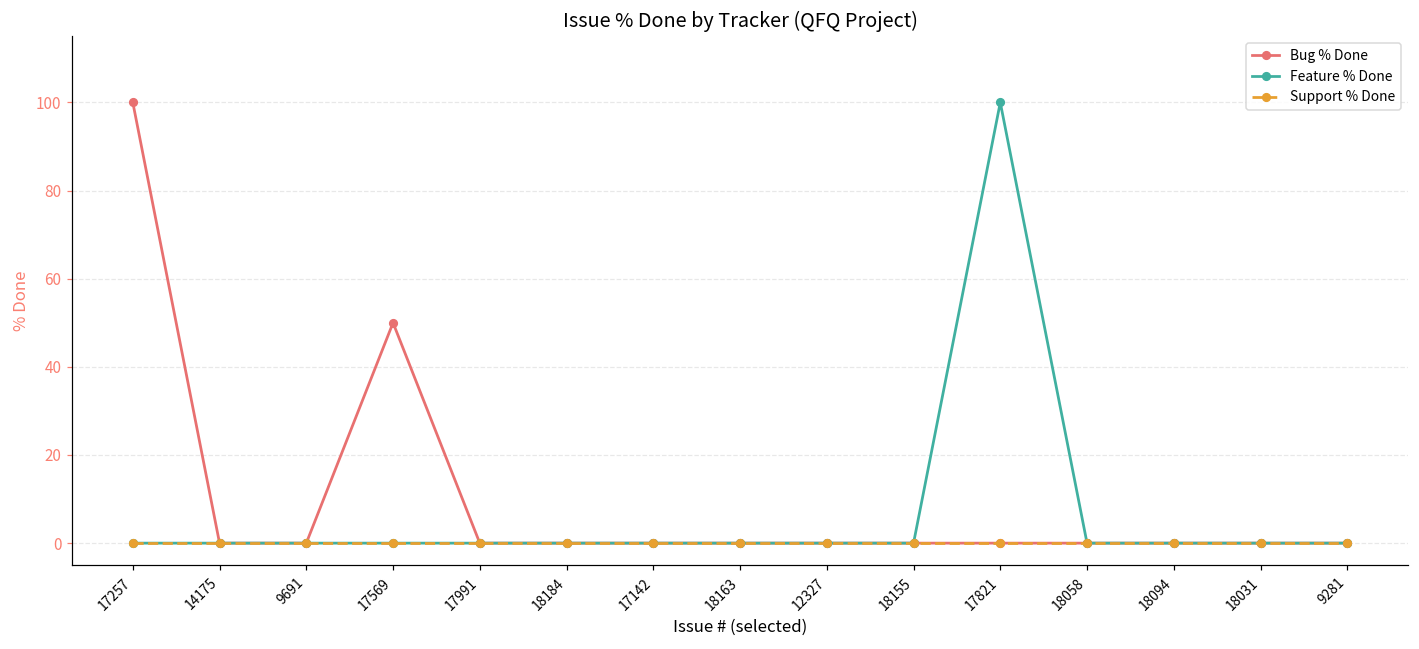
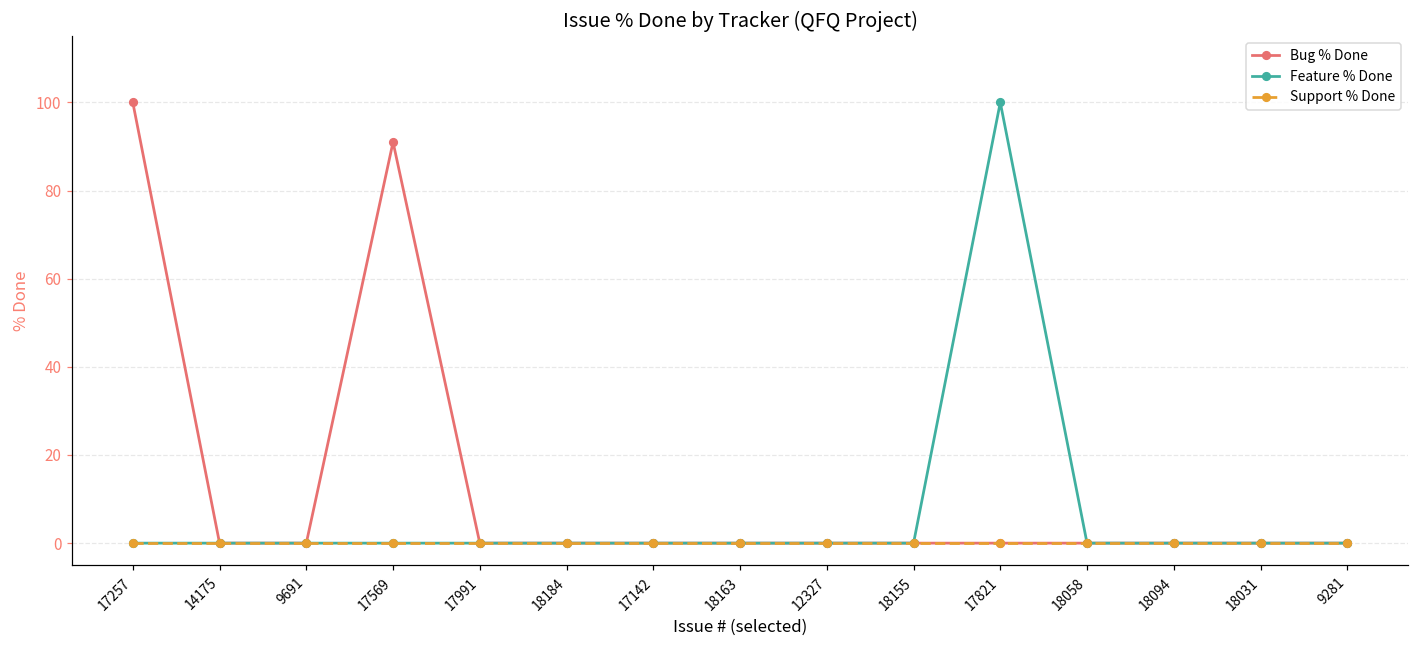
Bug % Done, 17569: 50 -> 91
